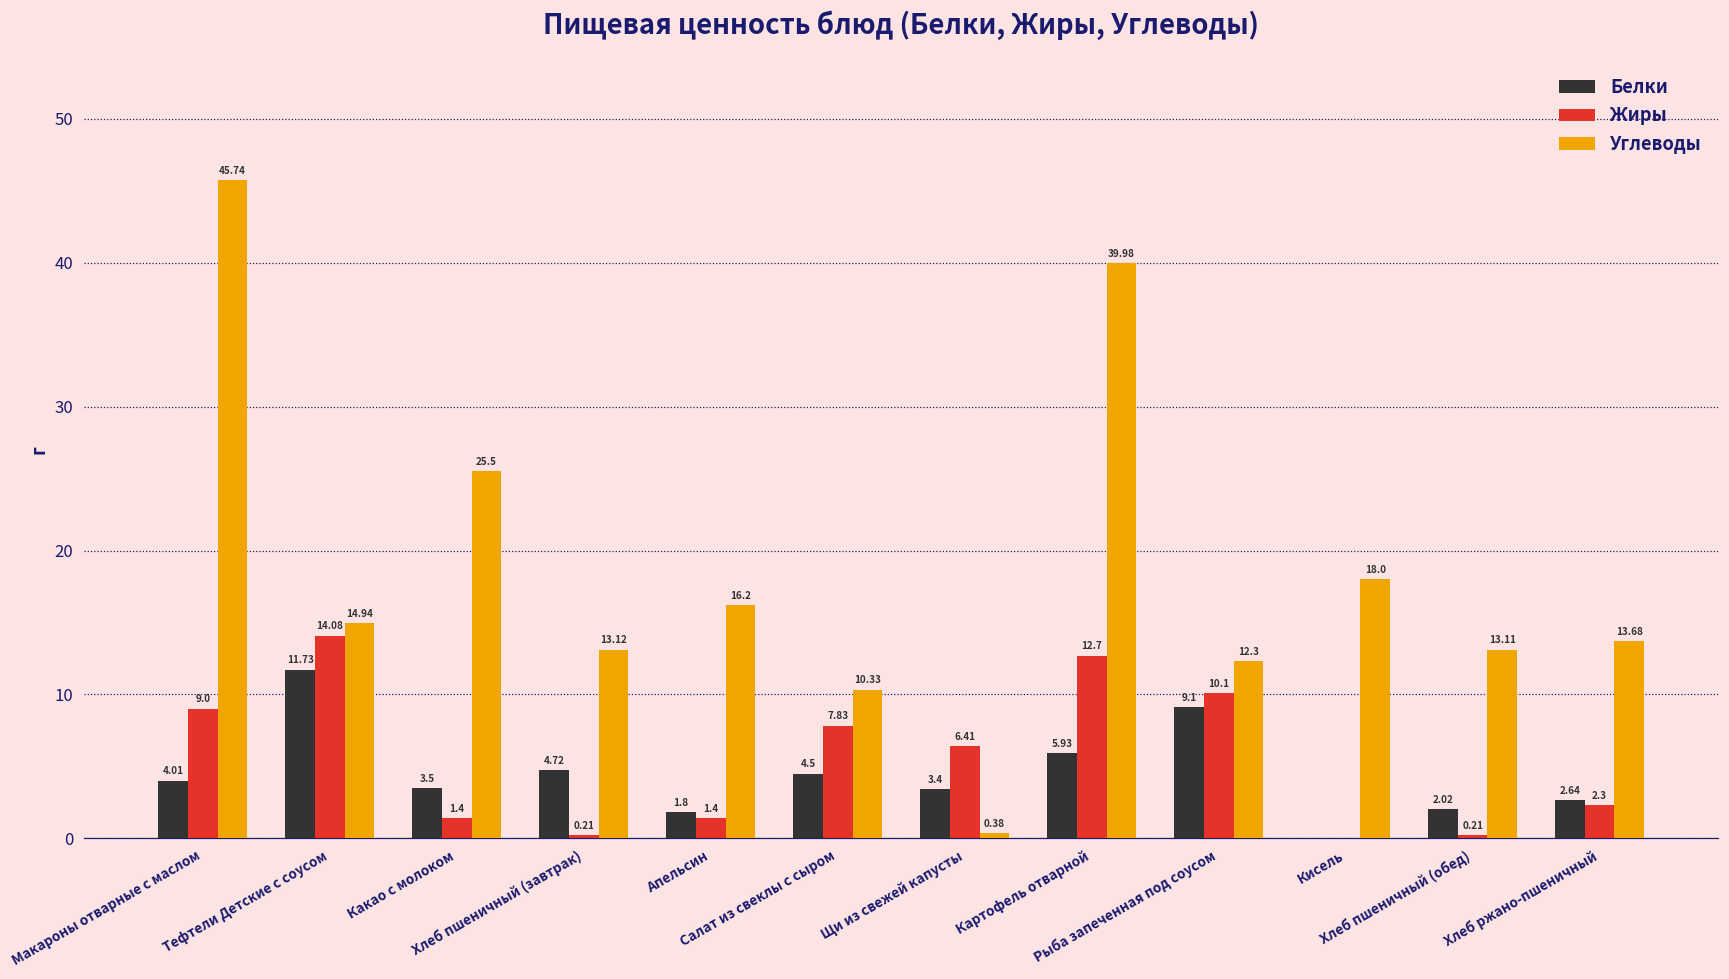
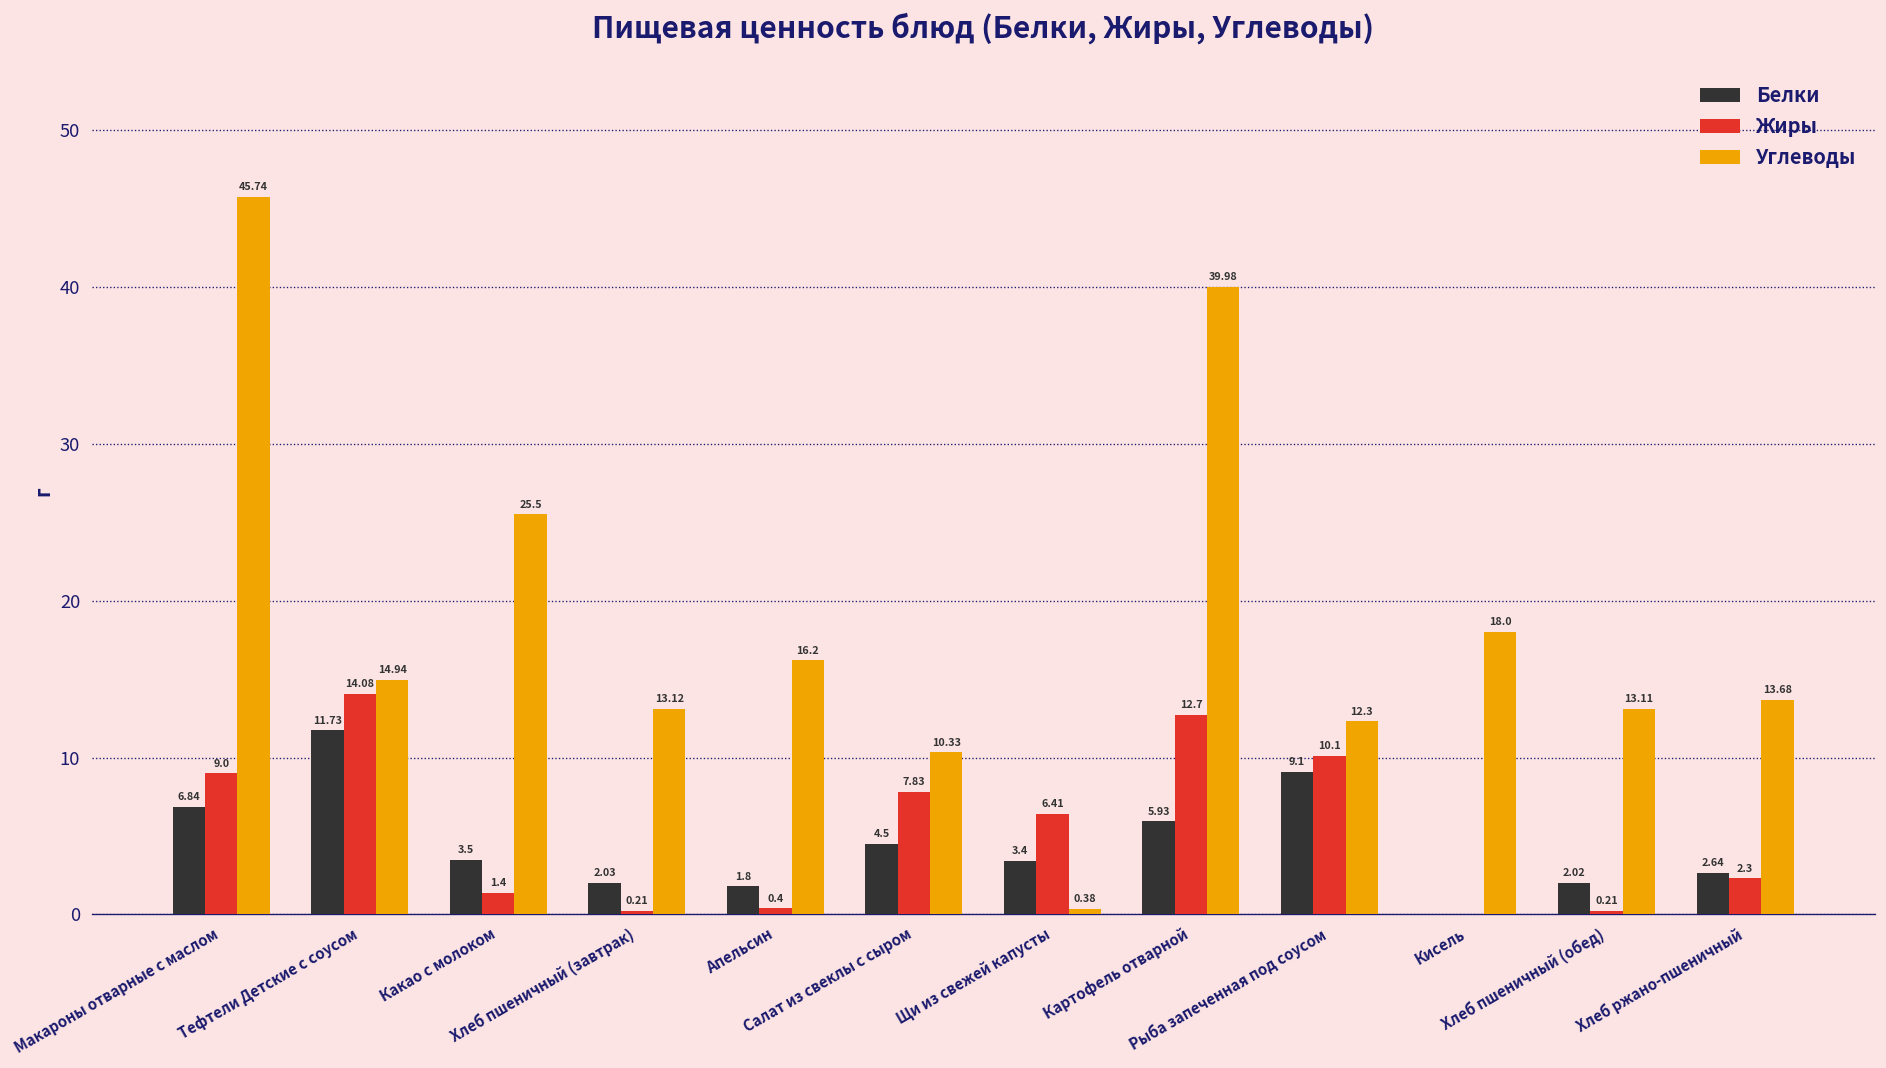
Белки, Макароны отварные с маслом: 4.01 -> 6.84
Белки, Хлеб пшеничный (завтрак): 4.72 -> 2.03
Жиры, Апельсин: 1.4 -> 0.4
